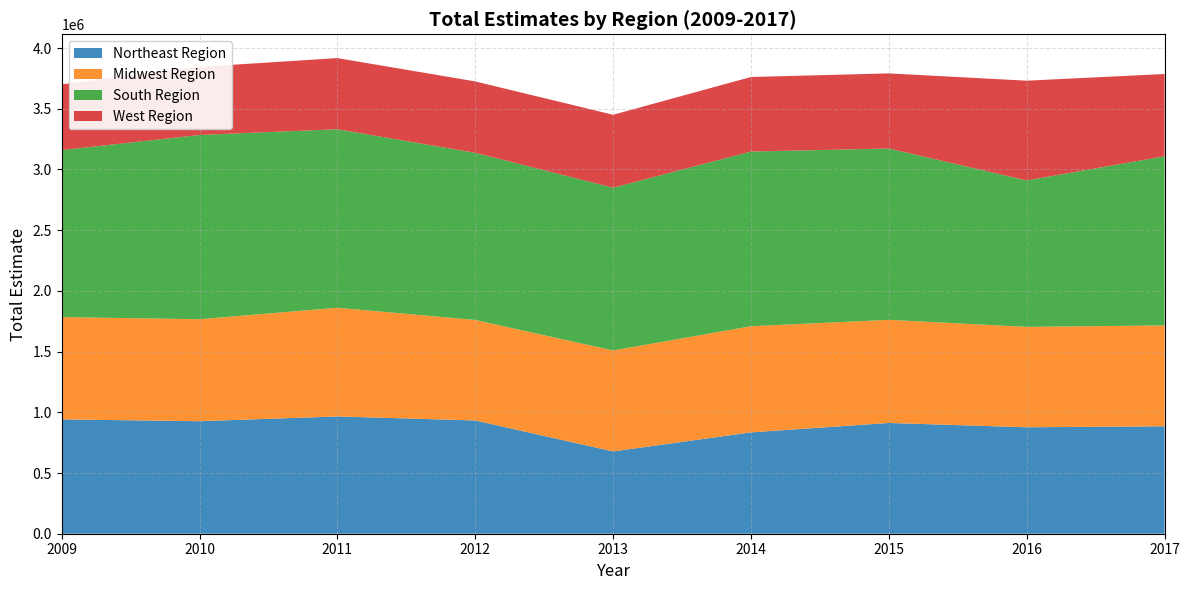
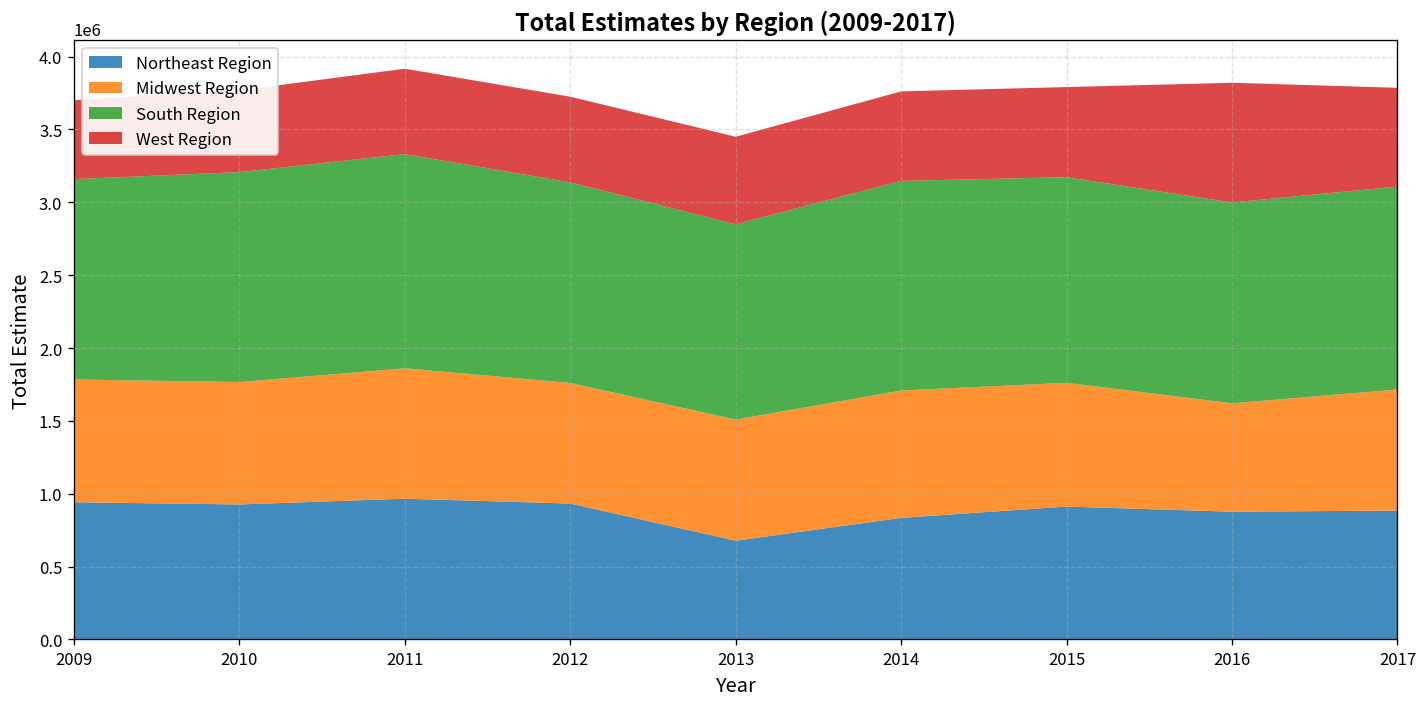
South Region, 2010: 1520000 -> 1440000
Midwest Region, 2016: 830000 -> 740000
South Region, 2016: 1210000 -> 1380000
